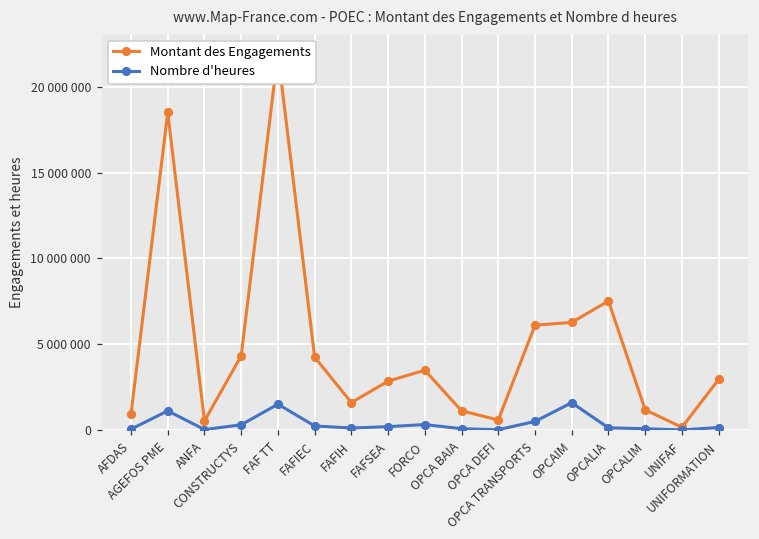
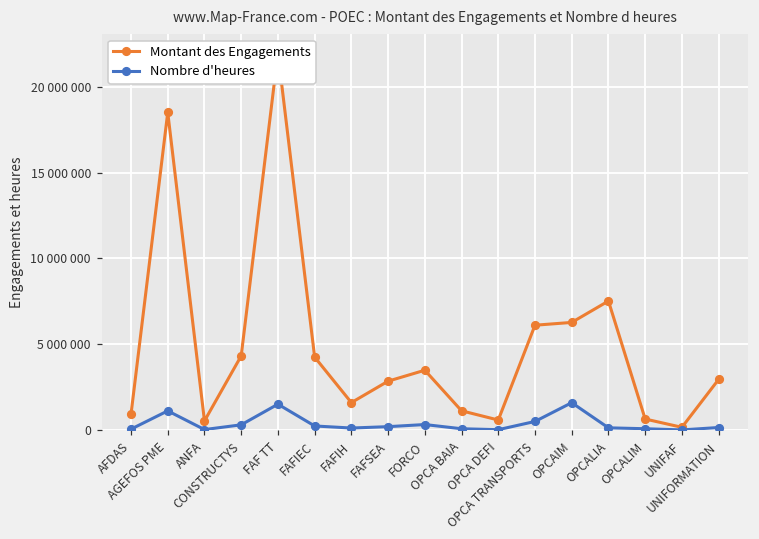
Montant des Engagements, OPCALIM: 1200000 -> 700000
